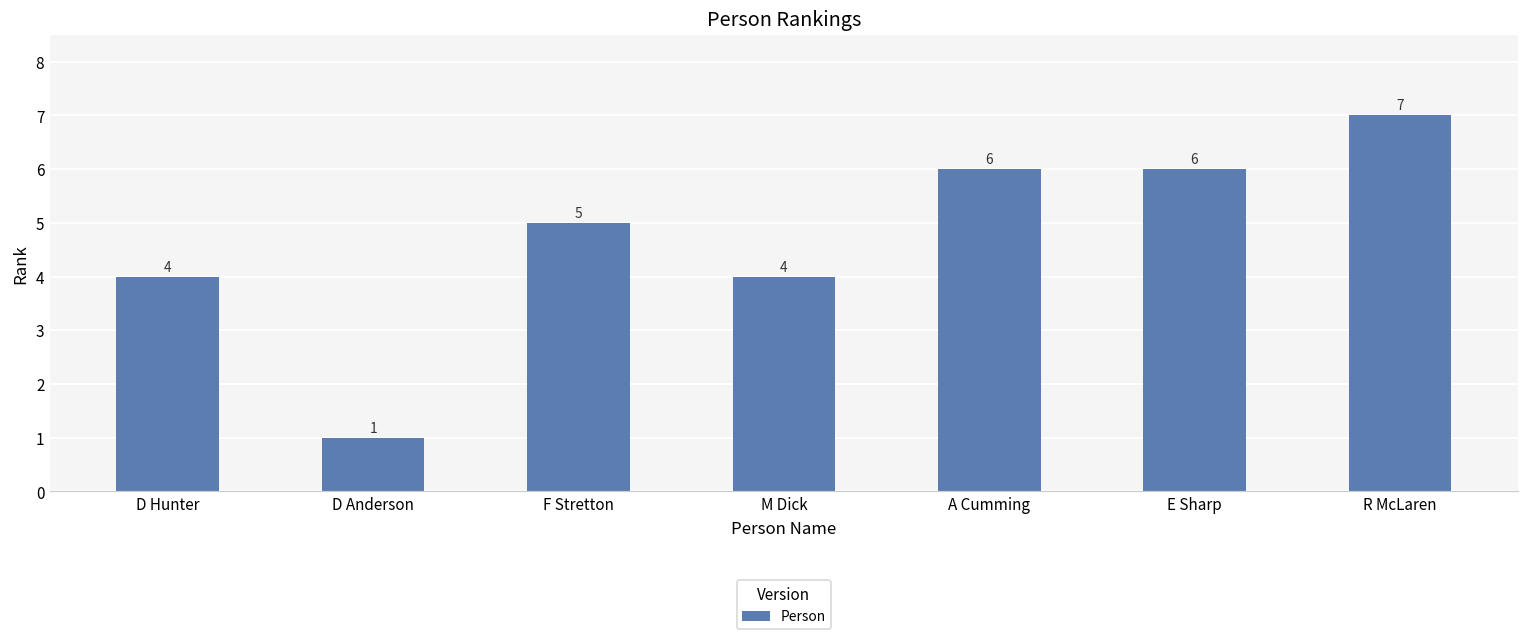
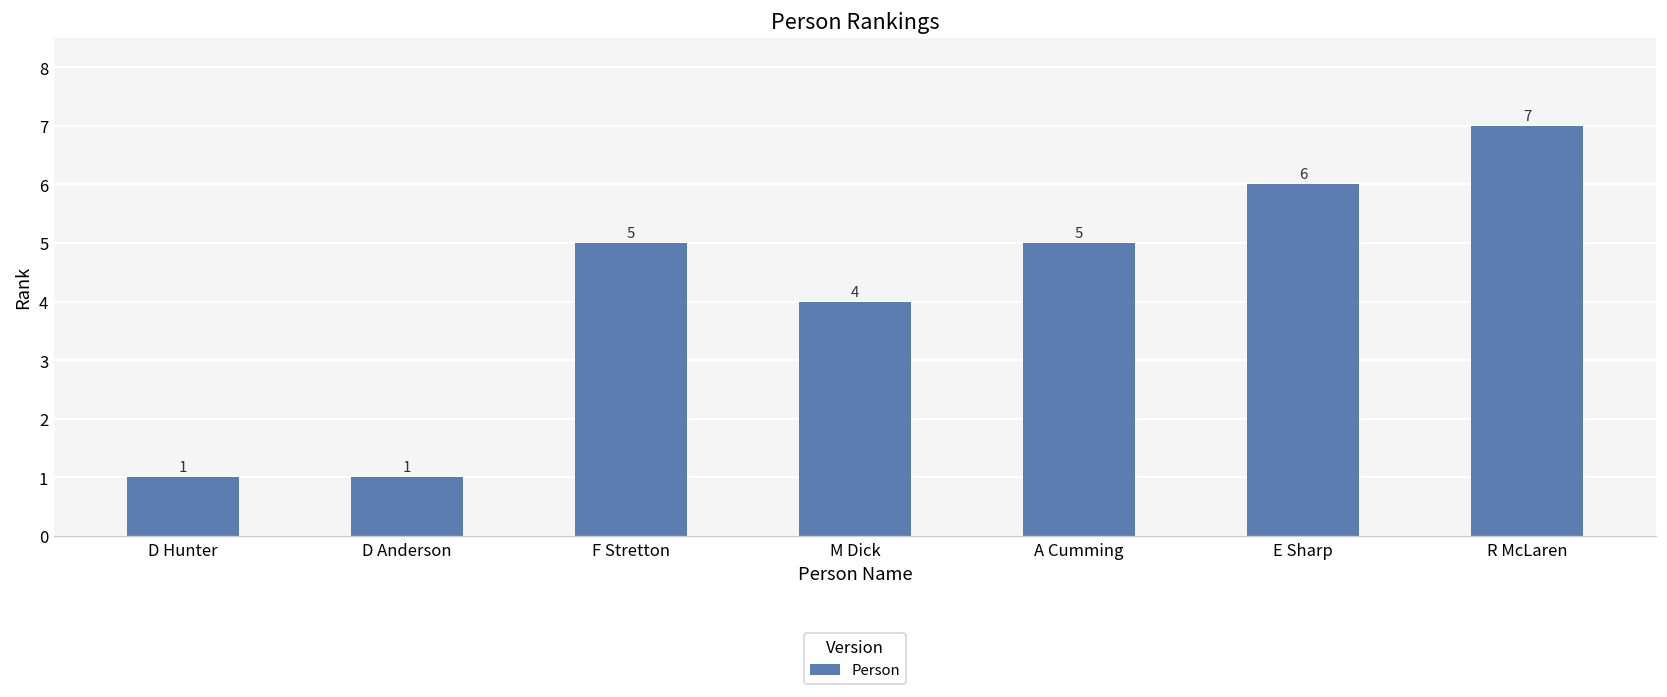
D Hunter: 4 -> 1
A Cumming: 6 -> 5
